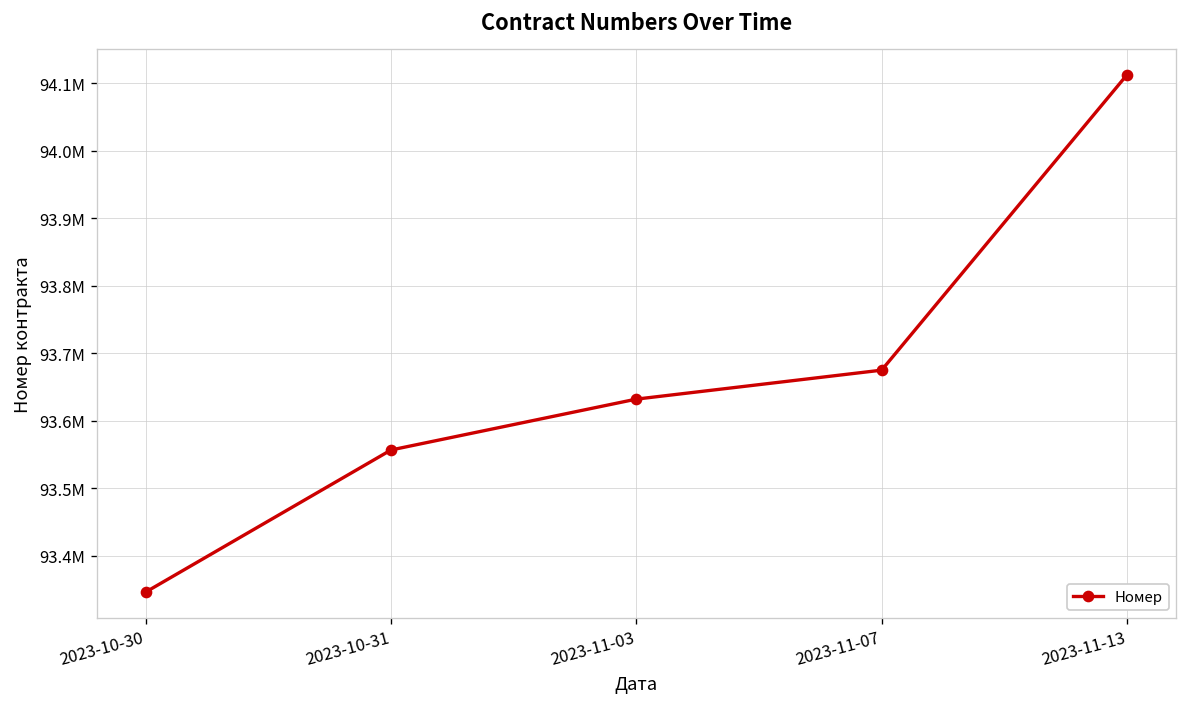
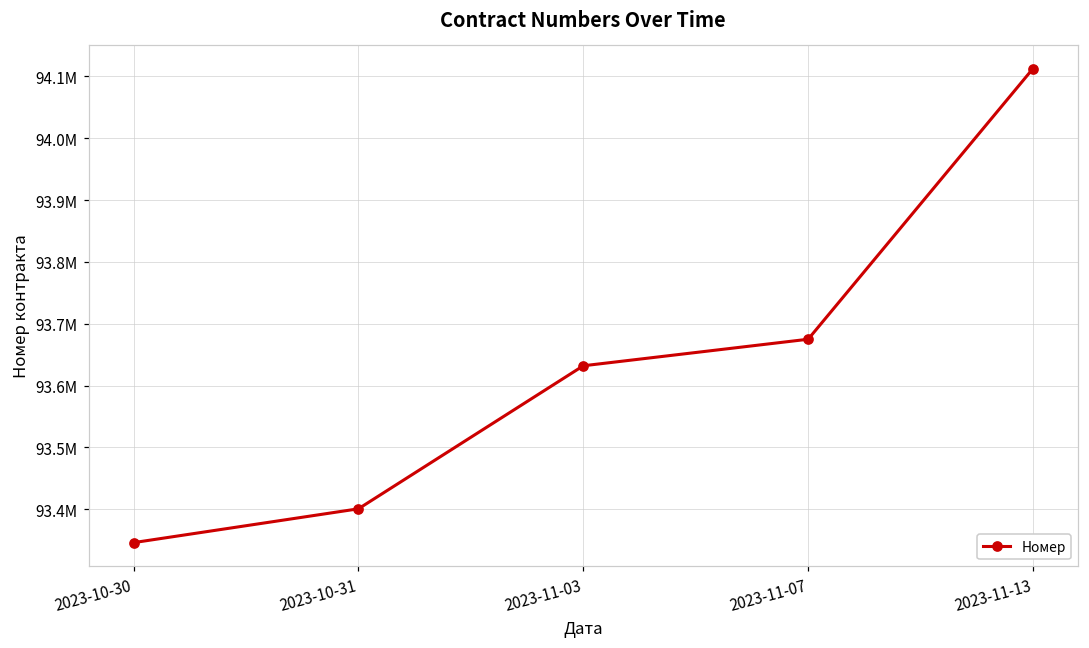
2023-10-31: 93560000 -> 93400000
